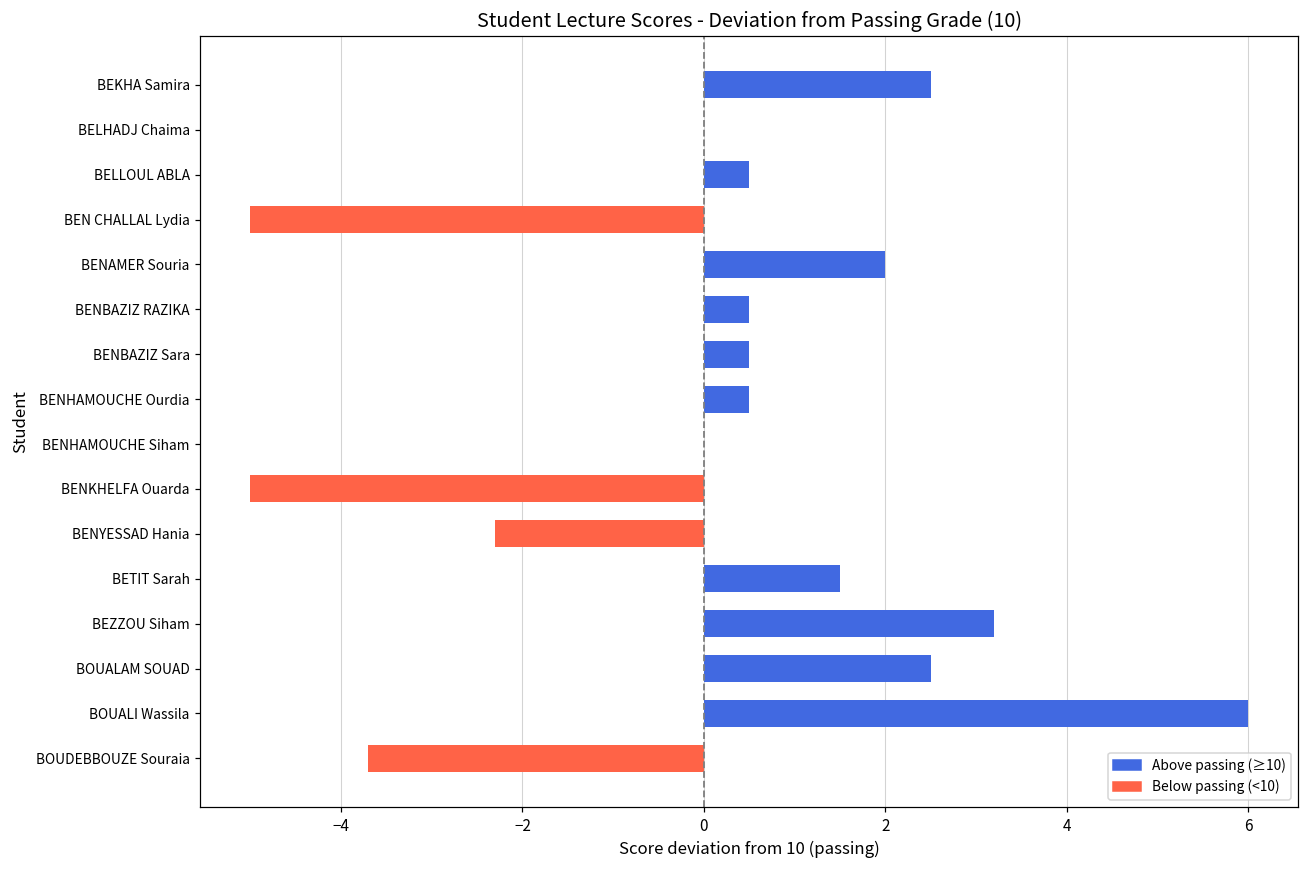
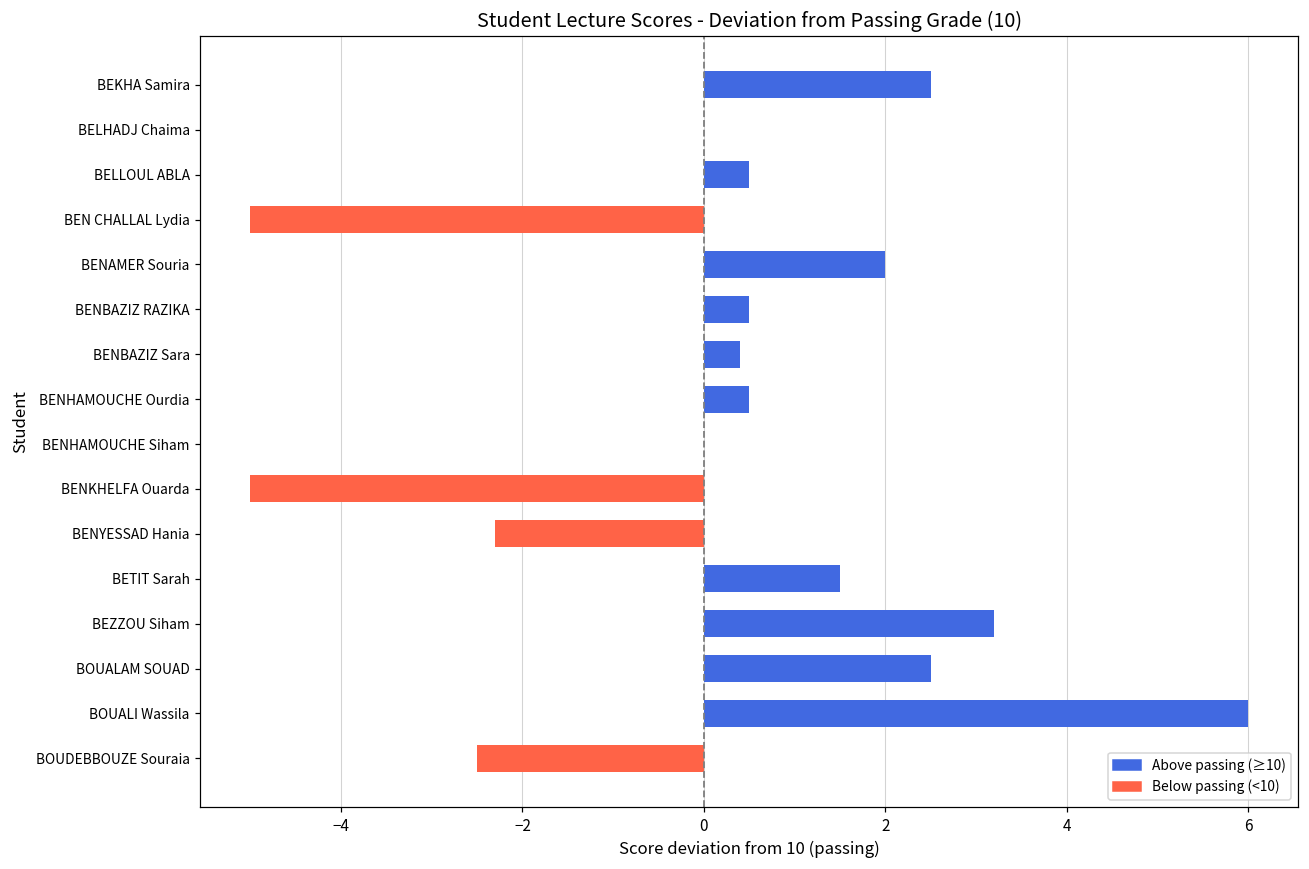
BENBAZIZ Sara: 0.5 -> 0.4
BOUDEBBOUZE Souraia: -3.7 -> -2.5
